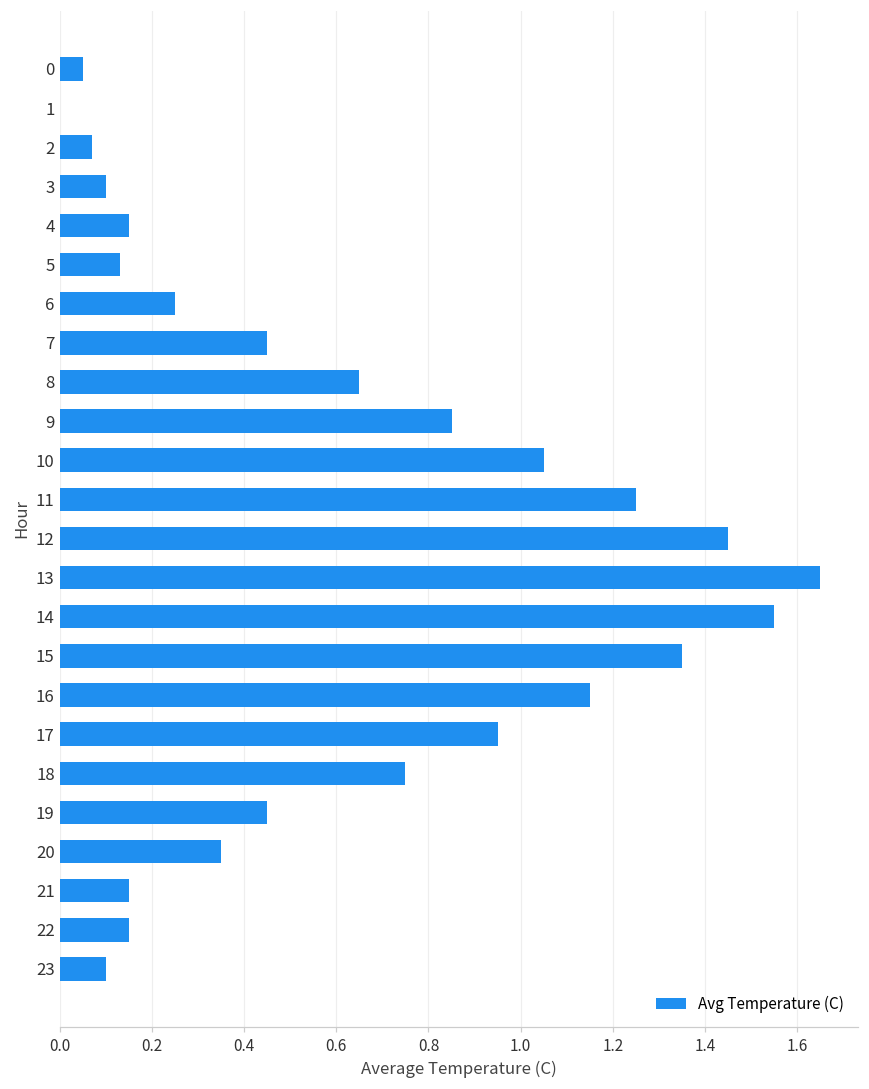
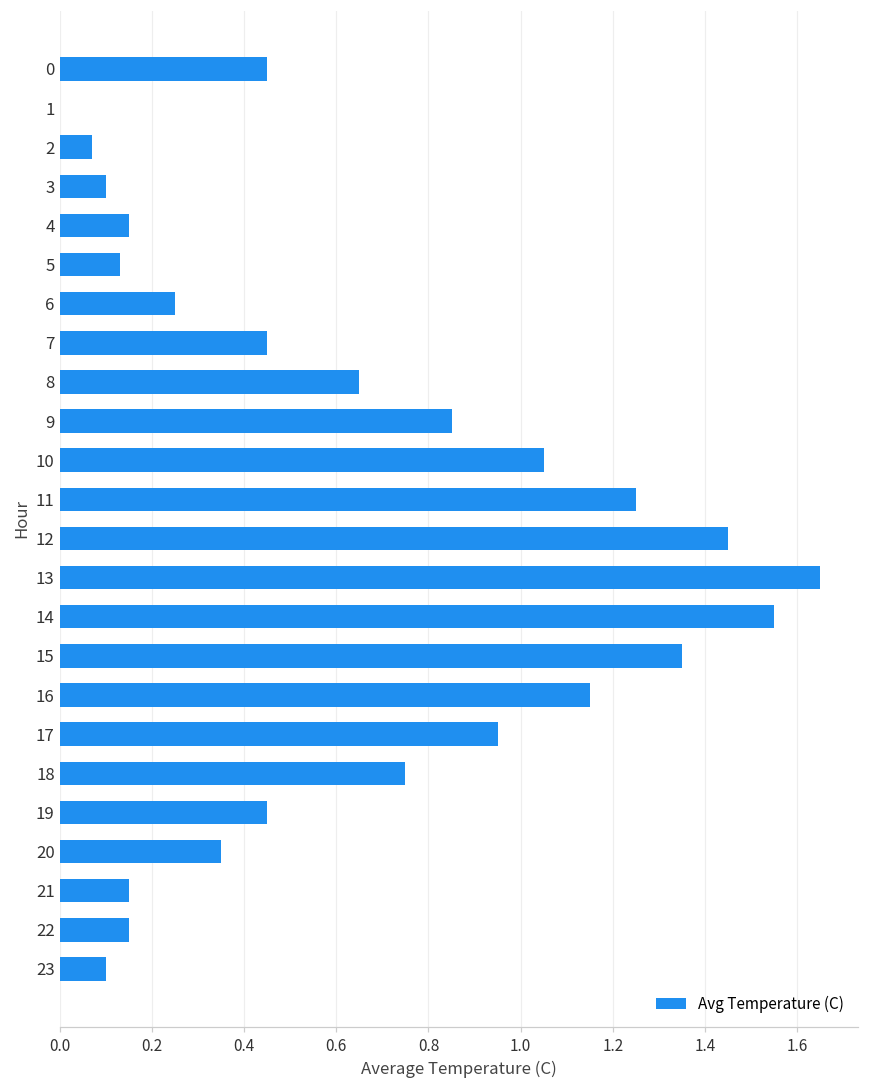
0: 0.05 -> 0.45
